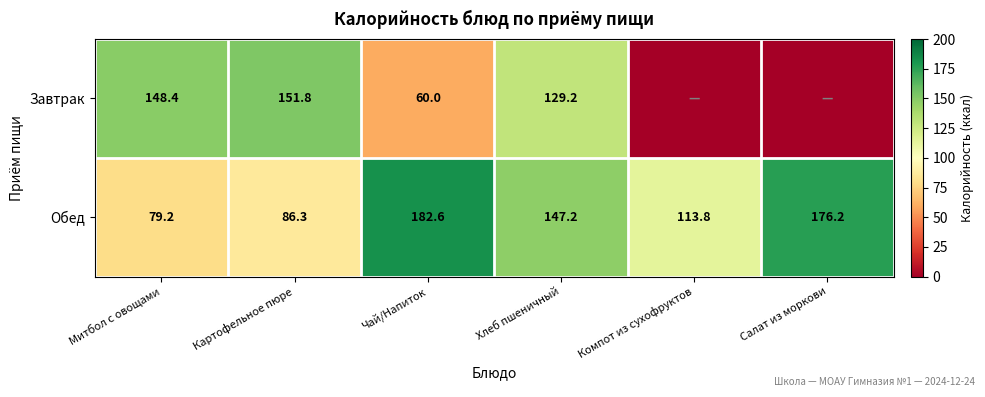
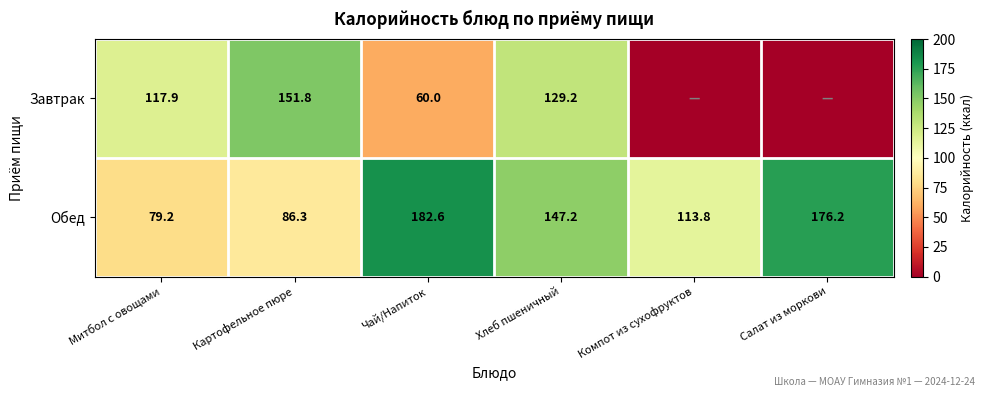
Завтрак, Митбол с овощами: 148.4 -> 117.9
